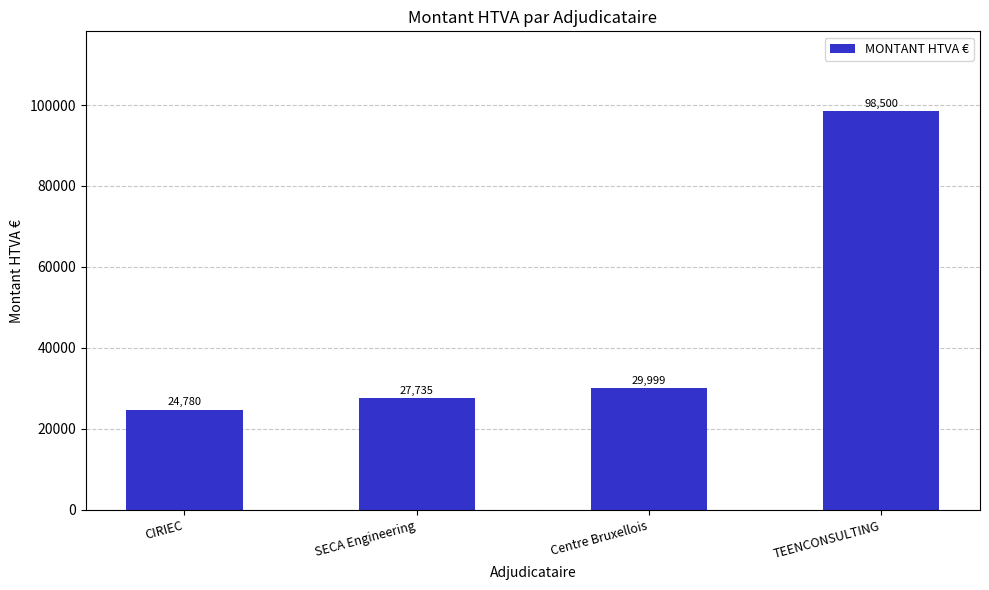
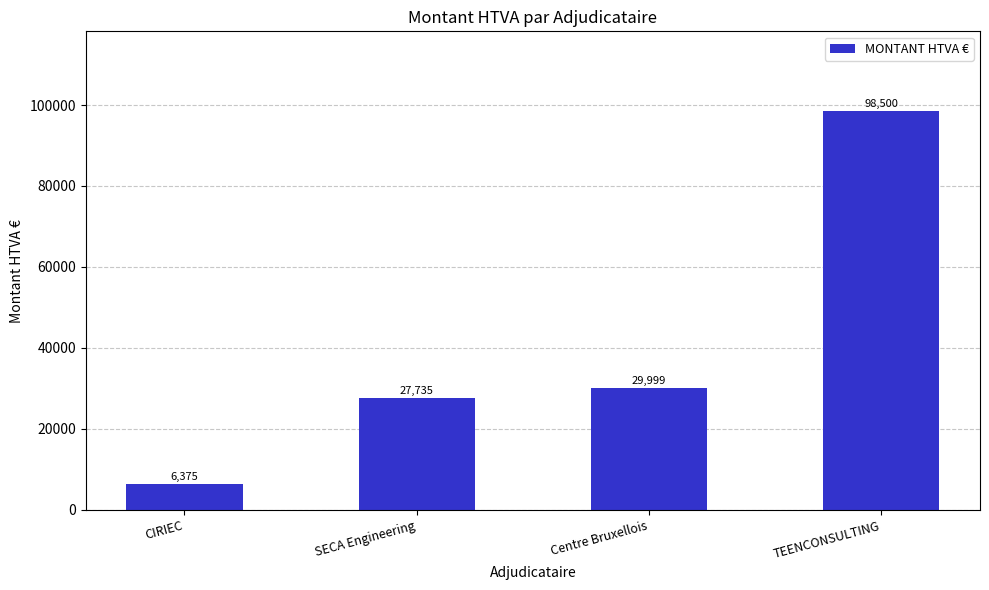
CIRIEC: 24,780 -> 6,375
